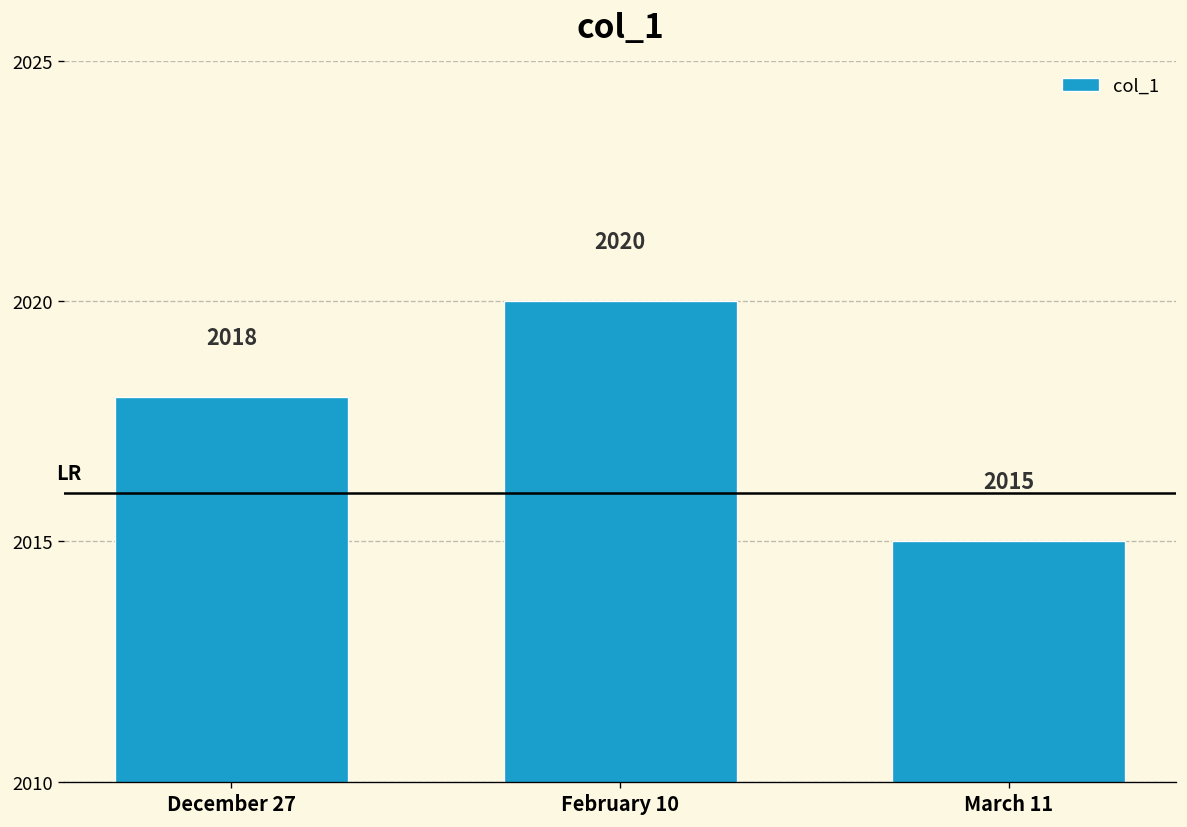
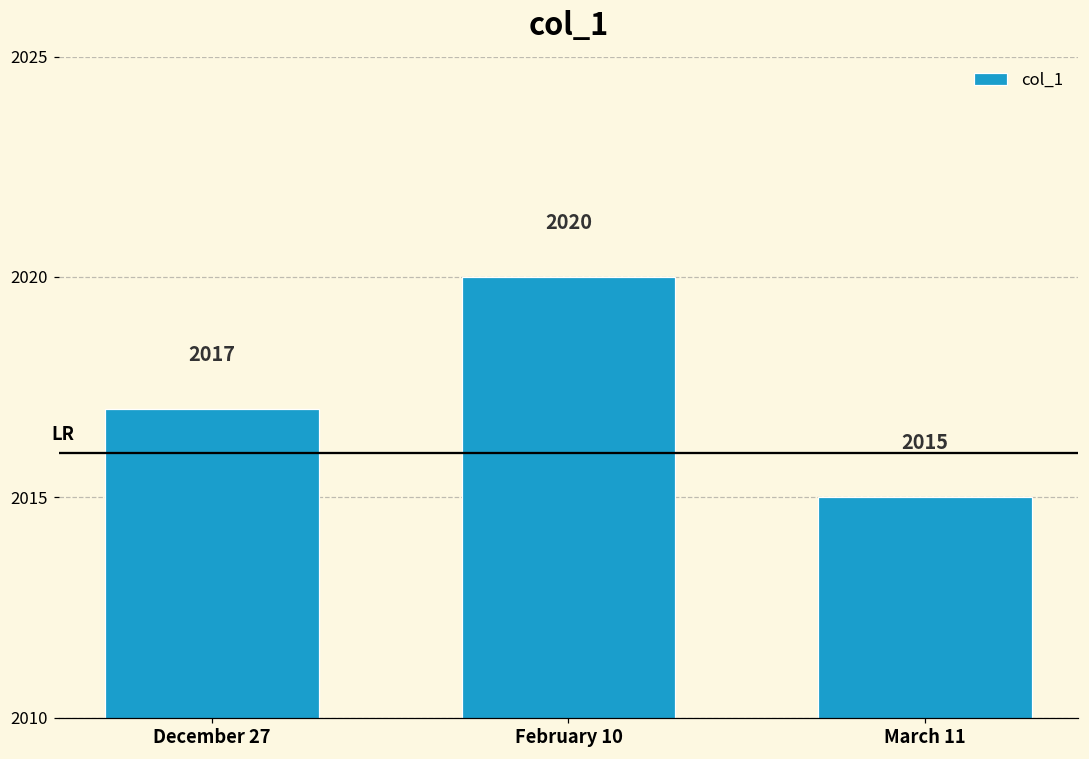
December 27: 2018 -> 2017
